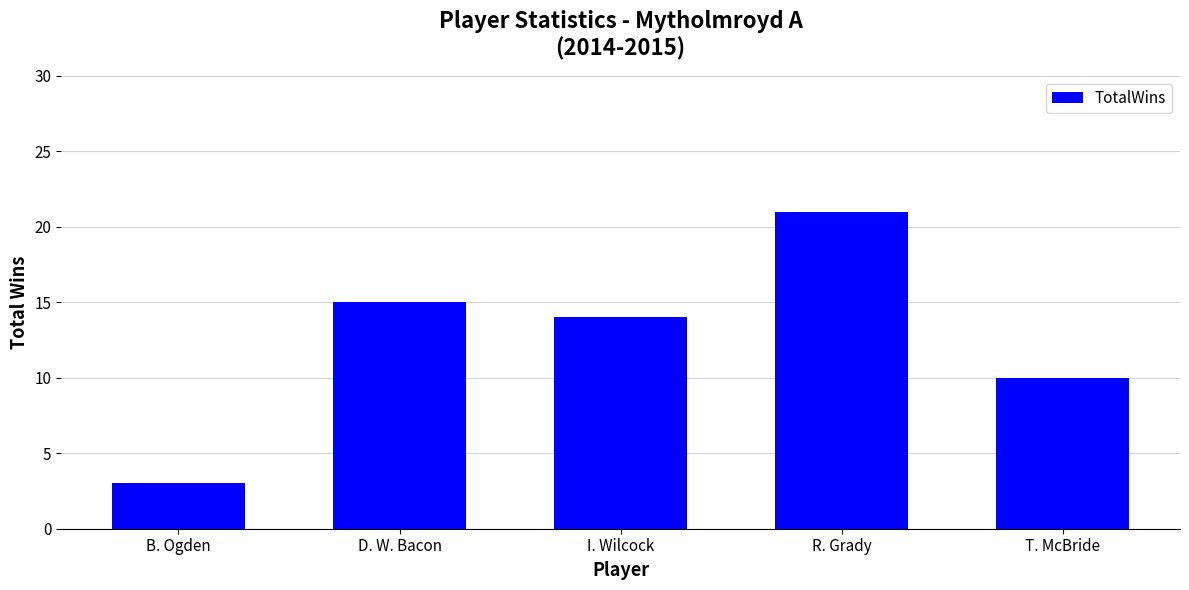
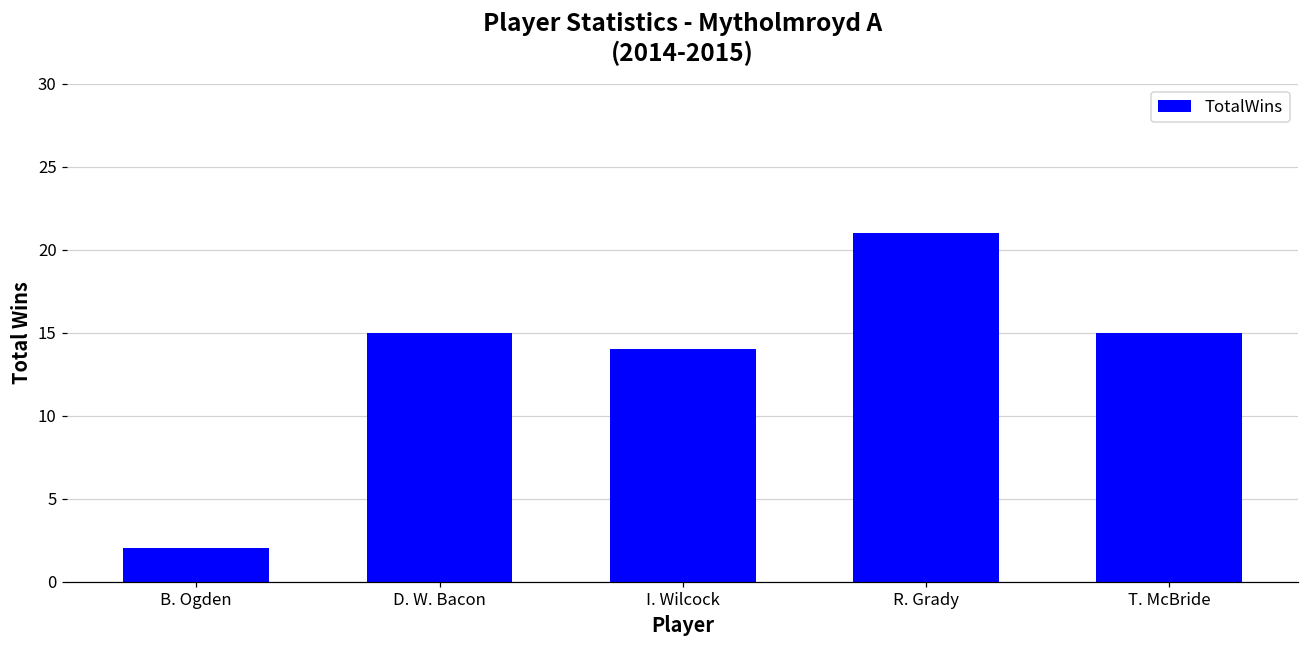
B. Ogden: 3 -> 2
T. McBride: 10 -> 15
